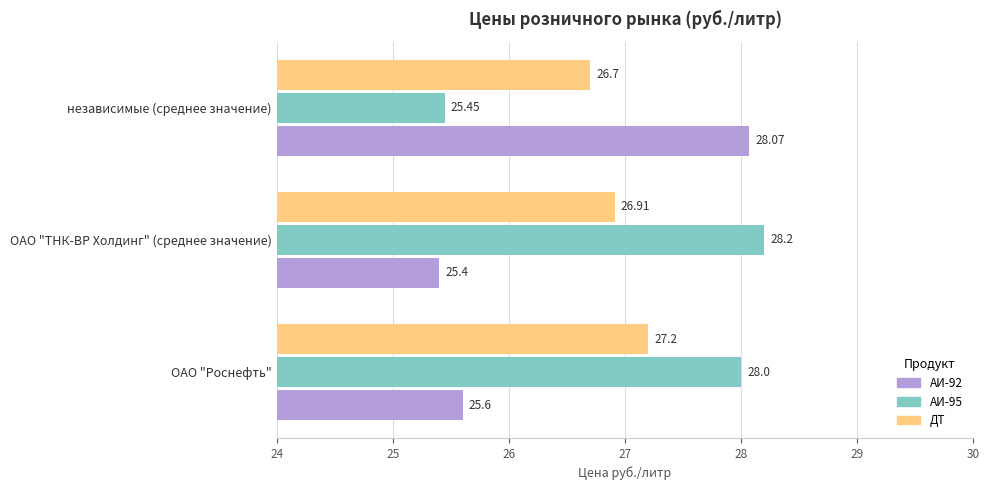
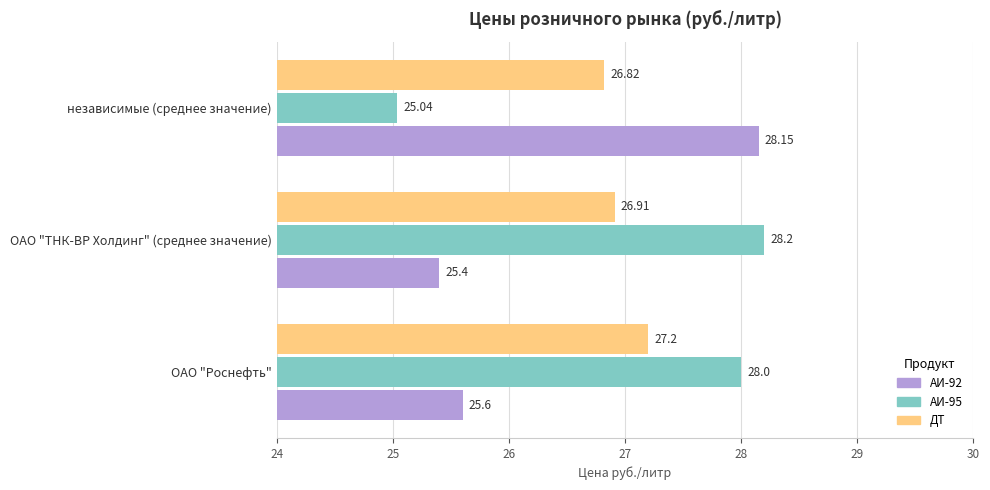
ДТ, независимые (среднее значение): 26.7 -> 26.82
АИ-95, независимые (среднее значение): 25.45 -> 25.04
АИ-92, независимые (среднее значение): 28.07 -> 28.15
